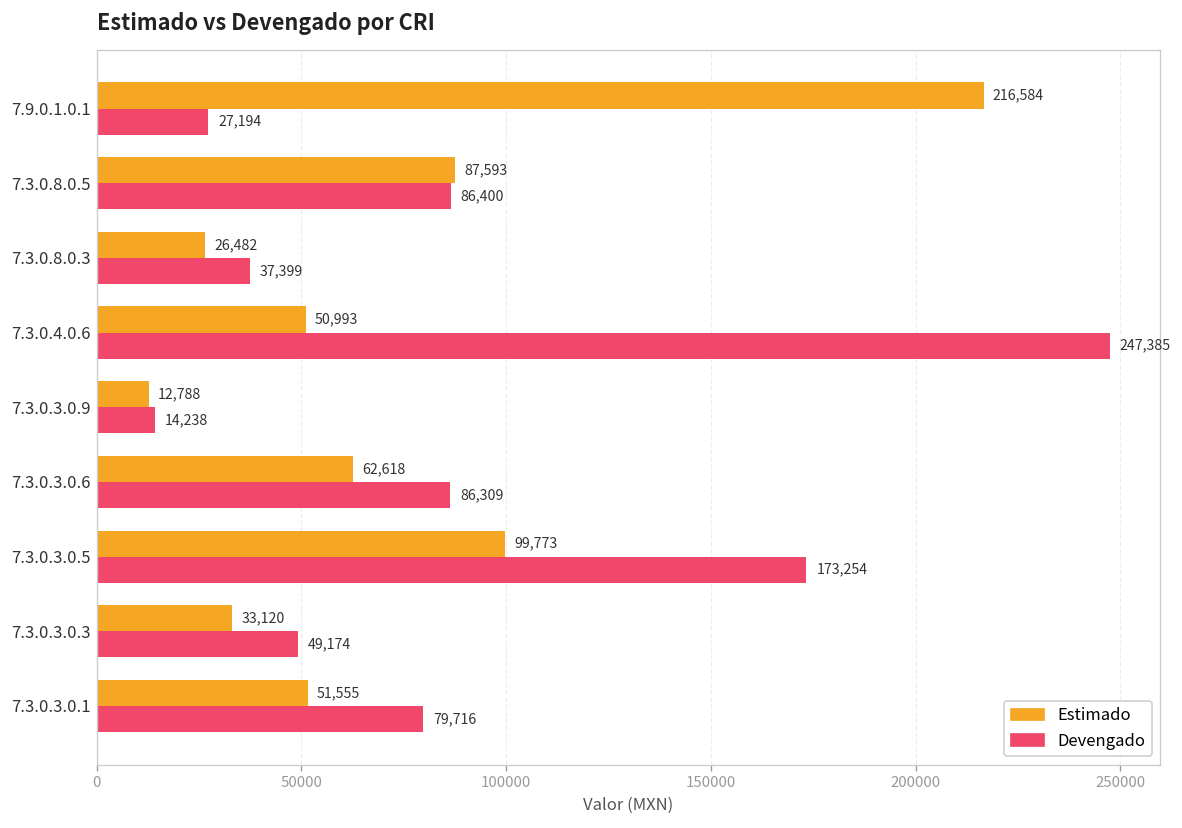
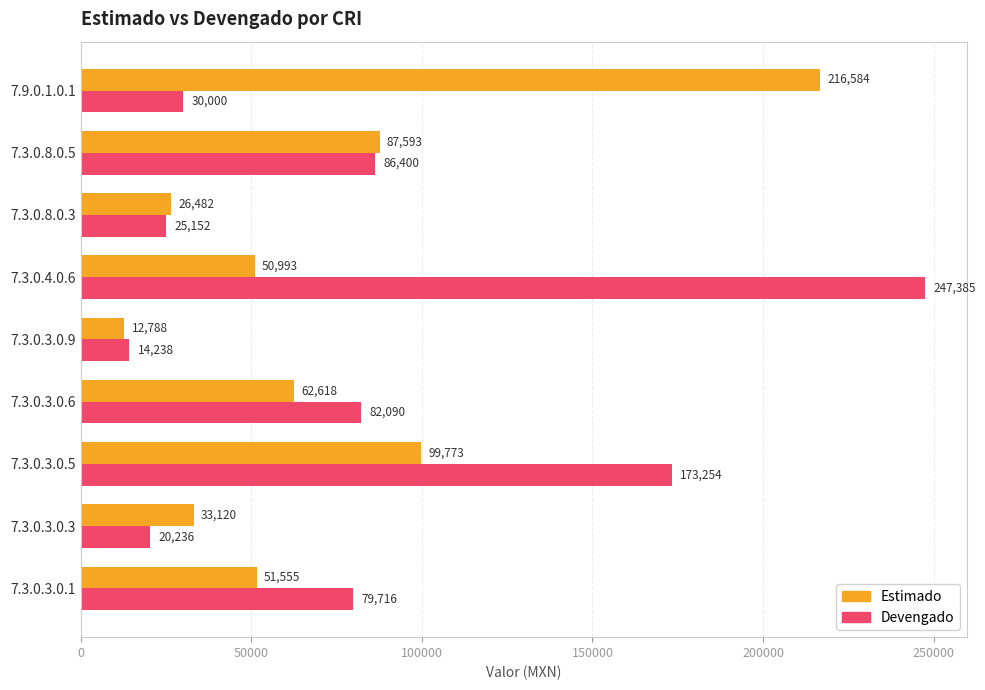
Devengado, 7.9.0.1.0.1: 27,194 -> 30,000
Devengado, 7.3.0.8.0.3: 37,399 -> 25,152
Devengado, 7.3.0.3.0.6: 86,309 -> 82,090
Devengado, 7.3.0.3.0.3: 49,174 -> 20,236
